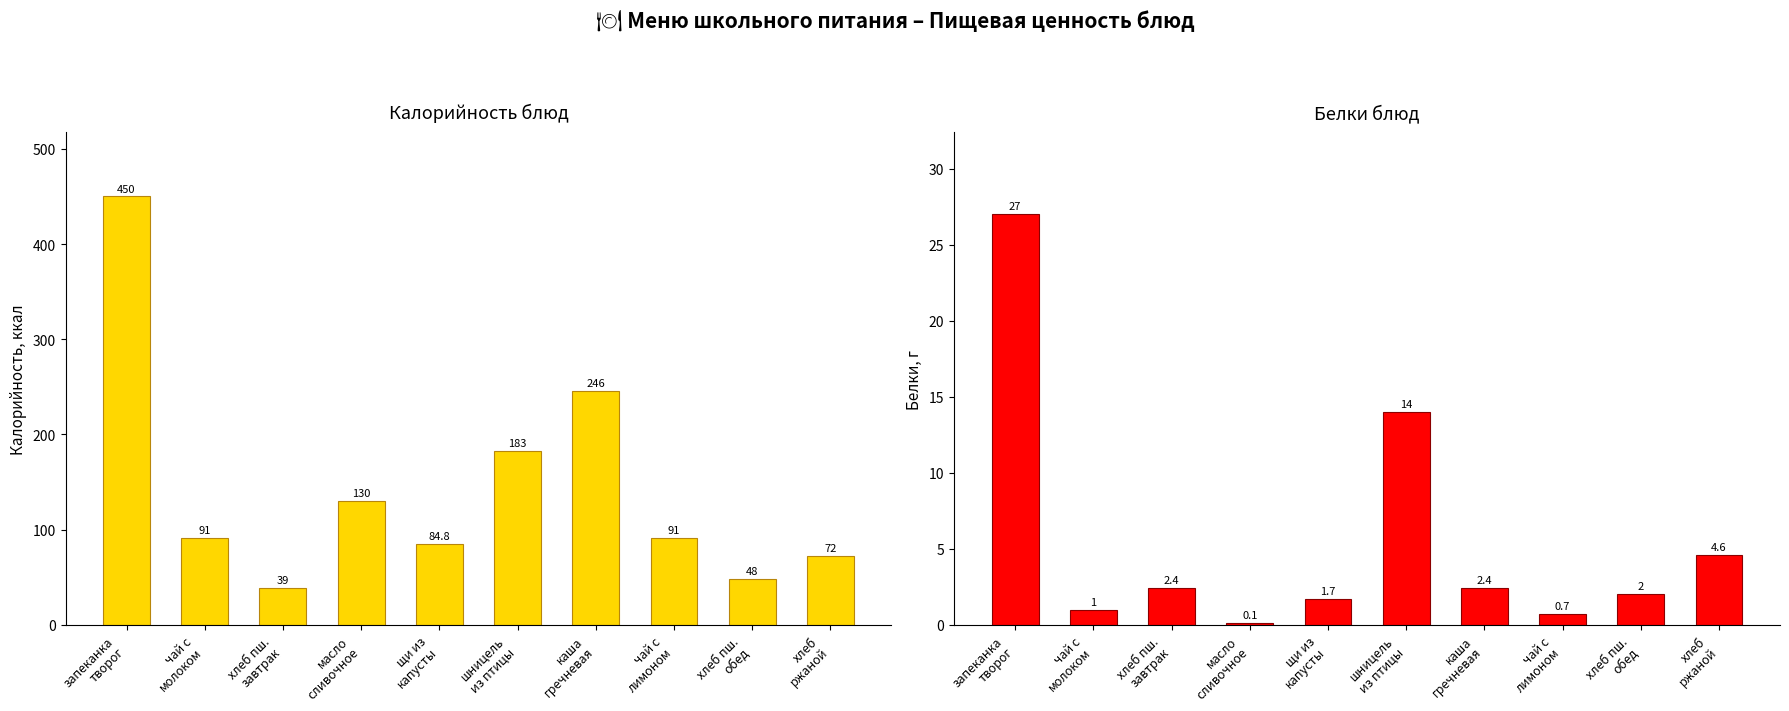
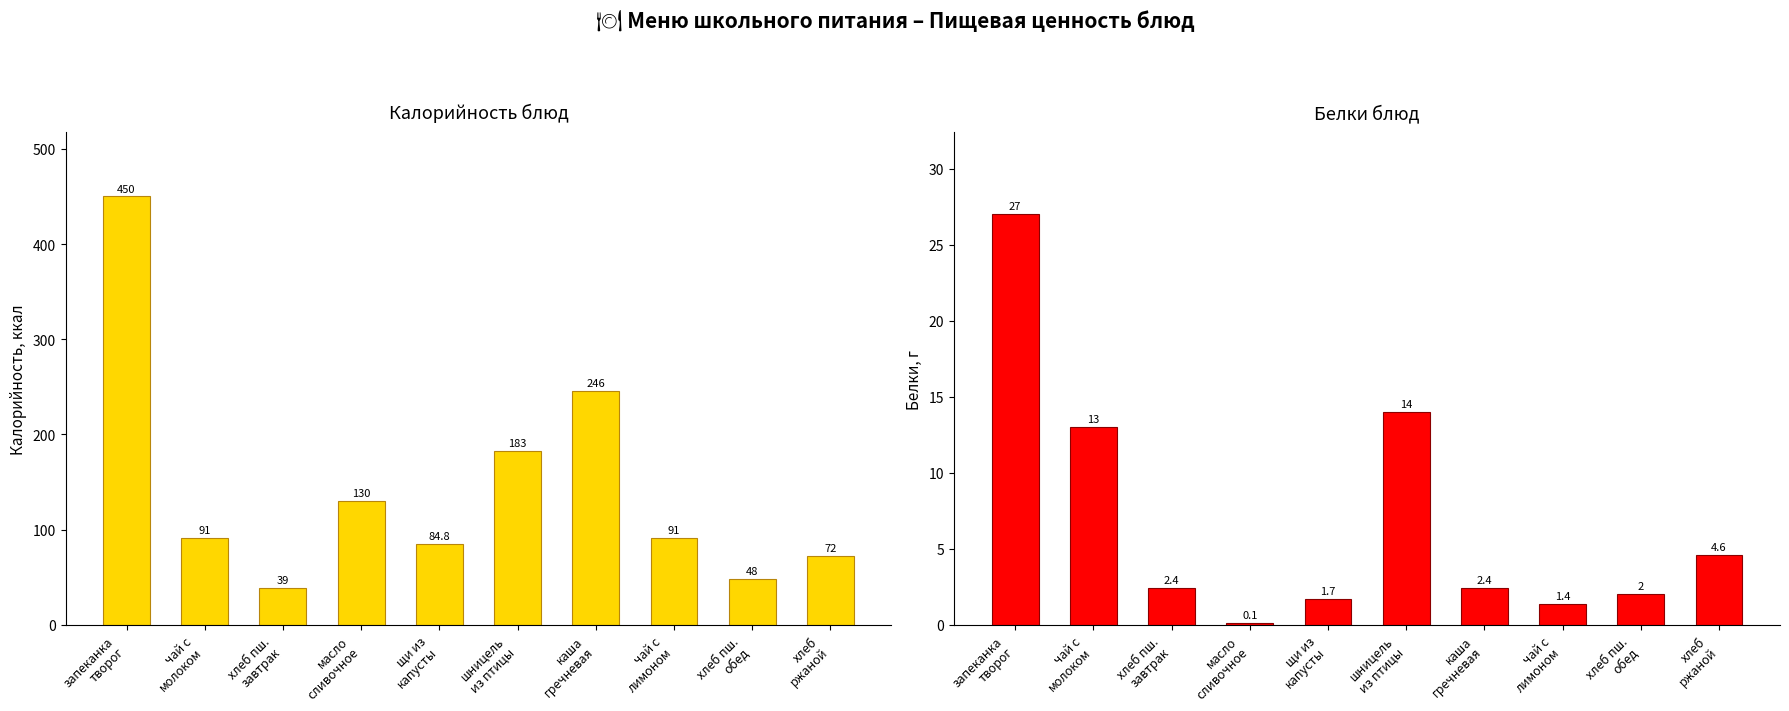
Белки блюд, чай с молоком: 1 -> 13
Белки блюд, чай с лимоном: 0.7 -> 1.4
